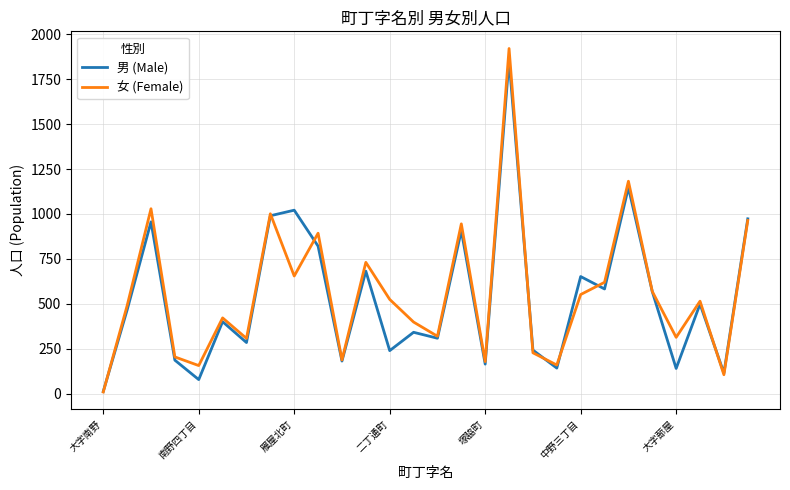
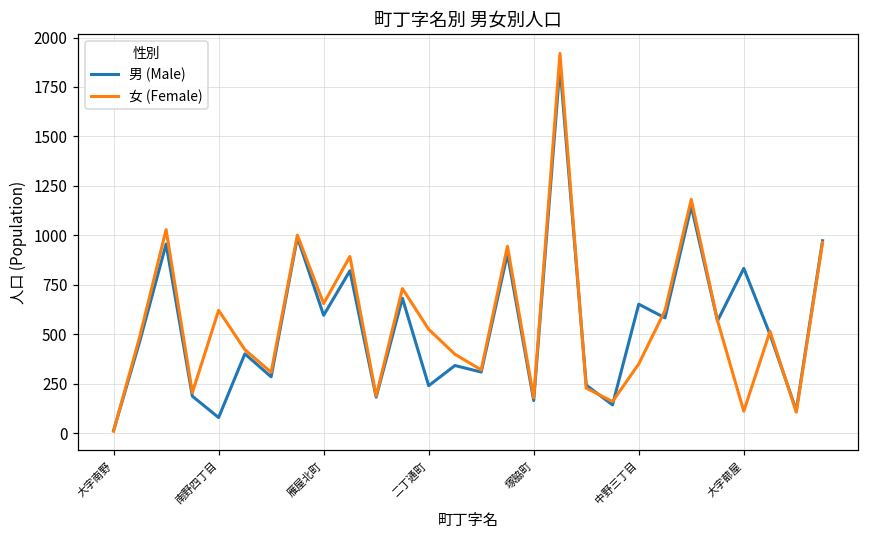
女 (Female), 南野四丁目: 160 -> 620
男 (Male), 雁屋北町: 1020 -> 600
女 (Female), 中野三丁目: 550 -> 350
男 (Male), 大字蔀屋: 140 -> 830
女 (Female), 大字蔀屋: 310 -> 110
